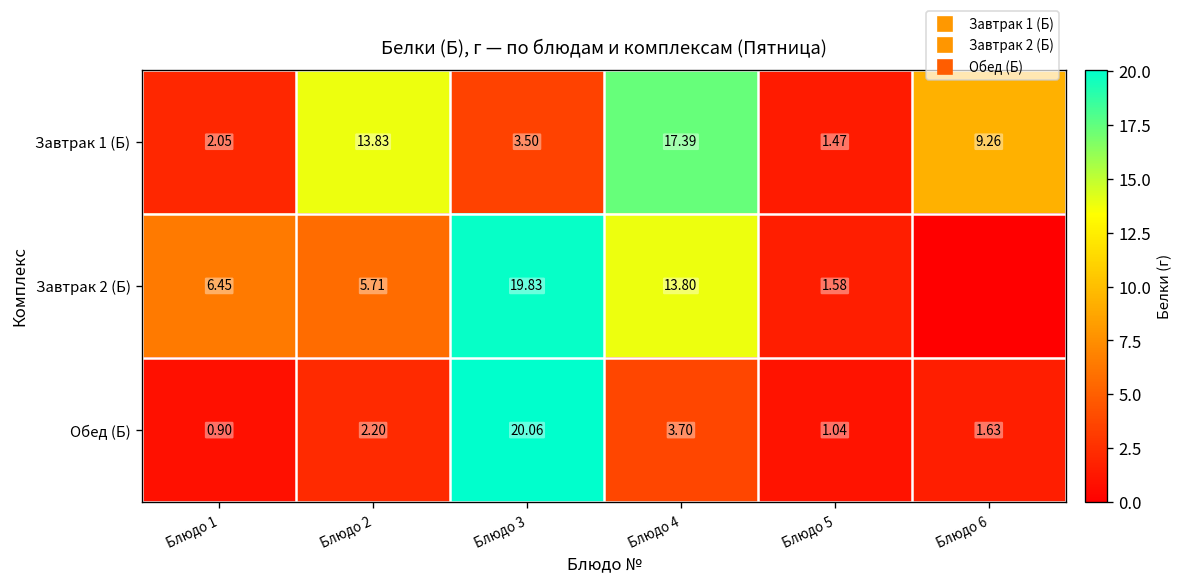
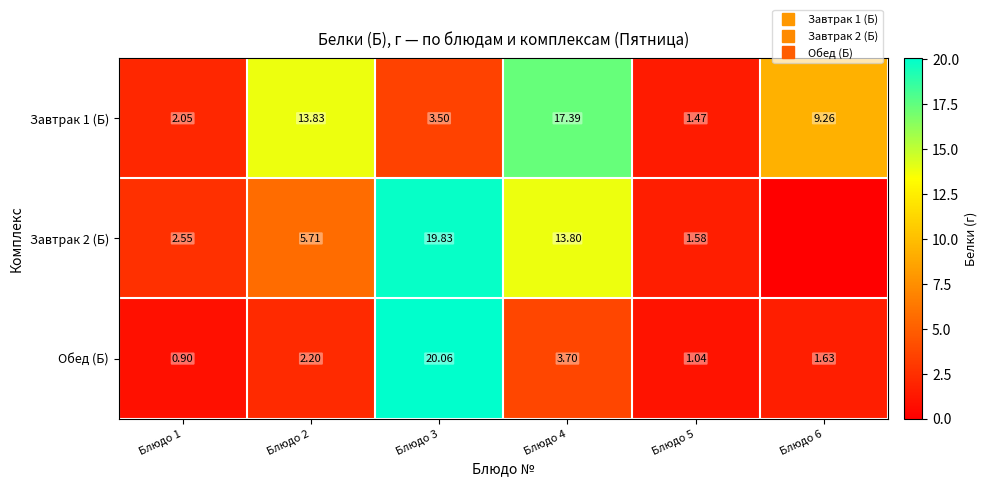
Завтрак 2 (Б), Блюдо 1: 6.45 -> 2.55
